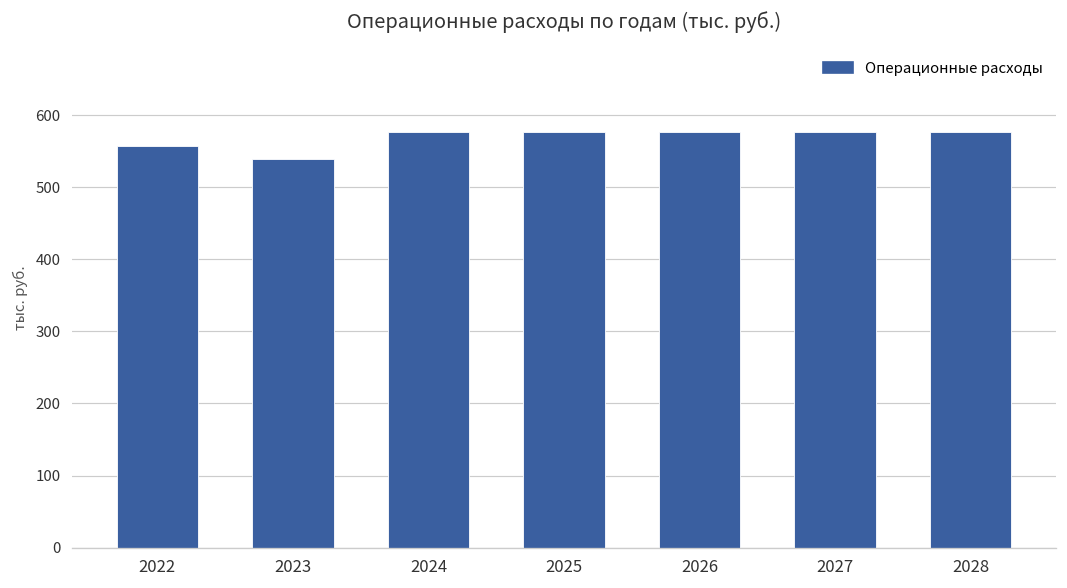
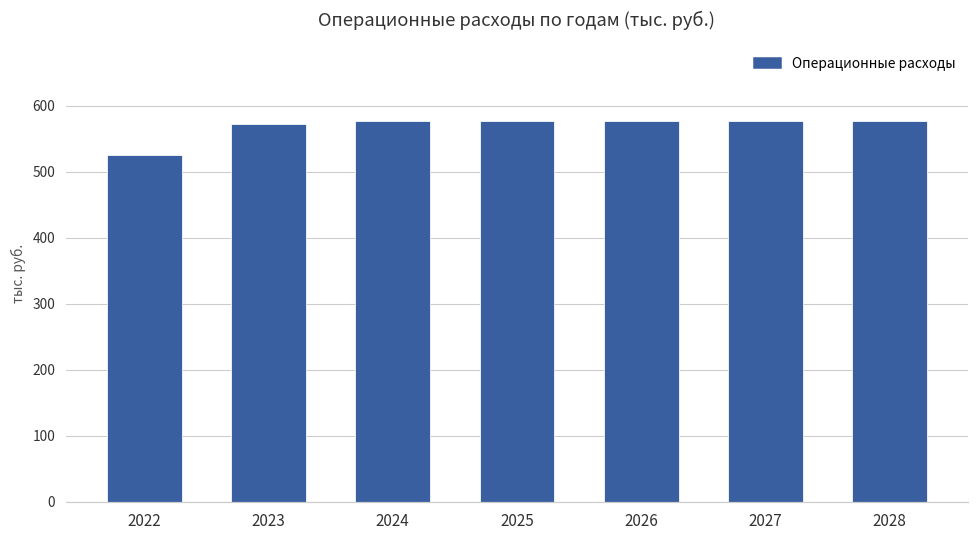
2022: 560 -> 530
2023: 540 -> 570
